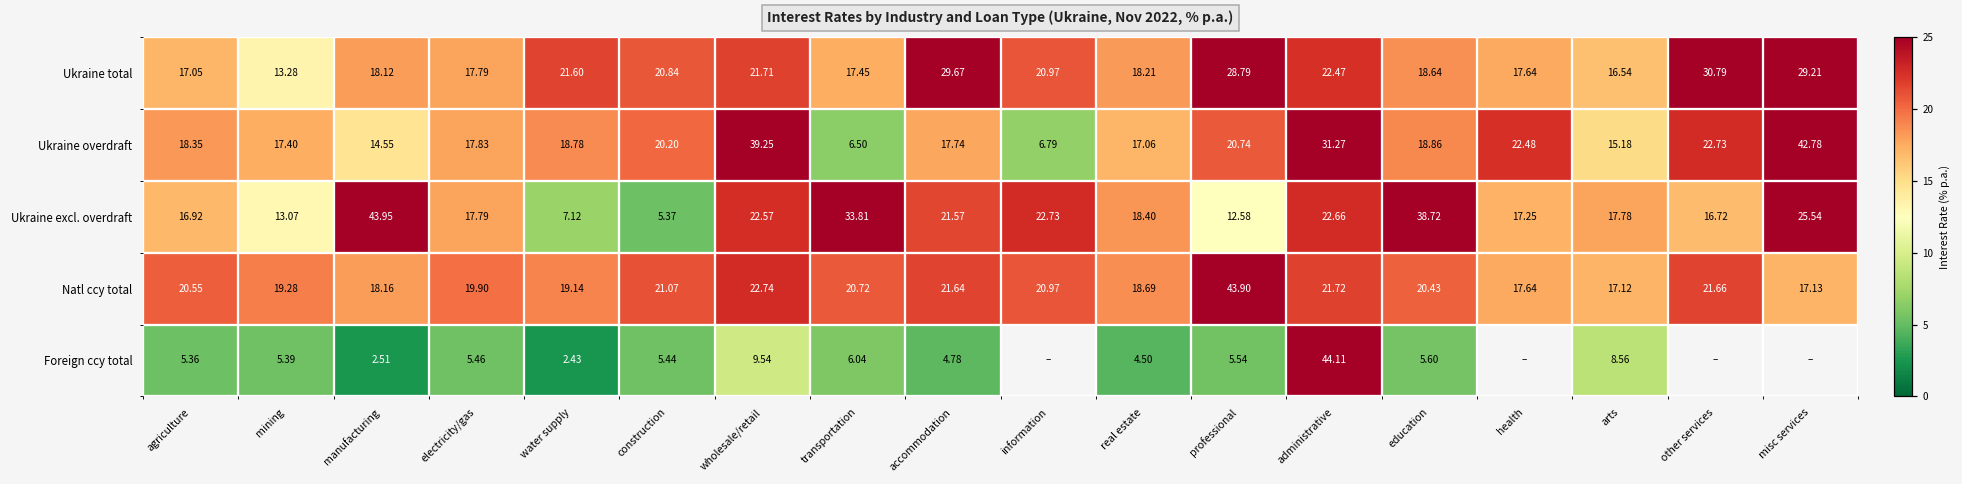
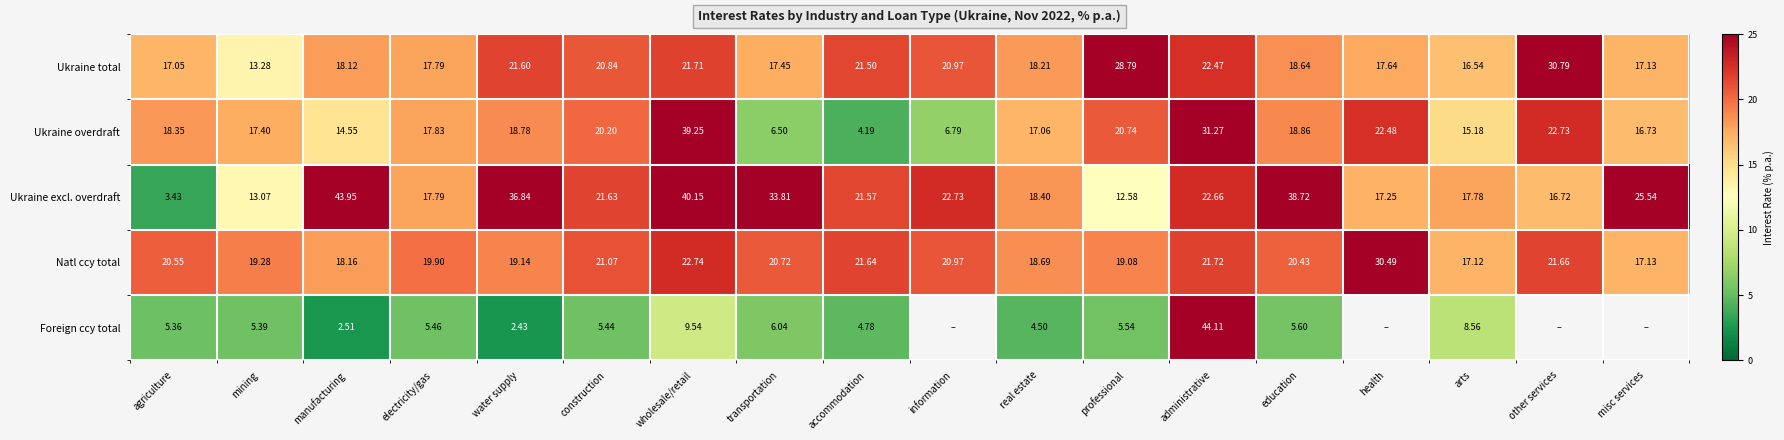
Ukraine total, accommodation: 29.67 -> 21.50
Ukraine total, misc services: 29.21 -> 17.13
Ukraine overdraft, accommodation: 17.74 -> 4.19
Ukraine overdraft, misc services: 42.78 -> 16.73
Ukraine excl. overdraft, agriculture: 16.92 -> 3.43
Ukraine excl. overdraft, water supply: 7.12 -> 36.84
Ukraine excl. overdraft, construction: 5.37 -> 21.63
Ukraine excl. overdraft, wholesale/retail: 22.57 -> 40.15
Natl ccy total, professional: 43.90 -> 19.08
Natl ccy total, health: 17.64 -> 30.49
